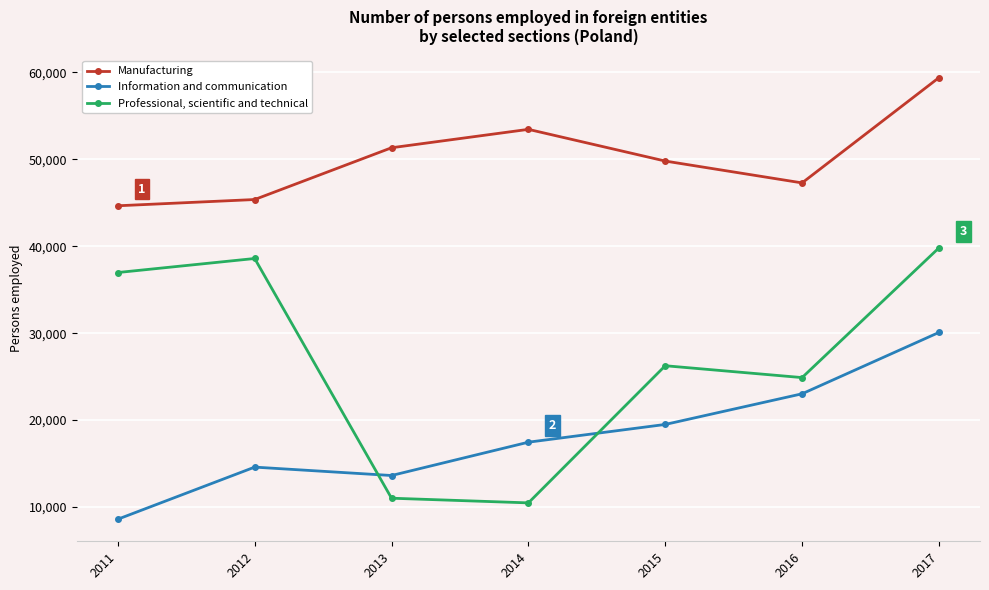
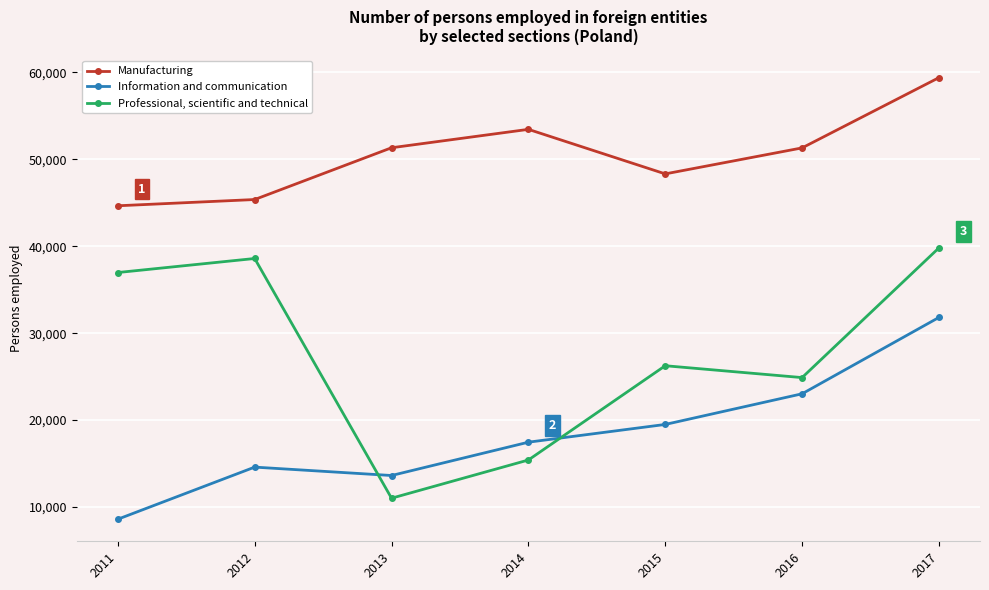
Professional, scientific and technical, 2014: 10,000 -> 15,000
Manufacturing, 2015: 50,000 -> 48,000
Manufacturing, 2016: 47,000 -> 51,000
Information and communication, 2017: 30,000 -> 32,000
